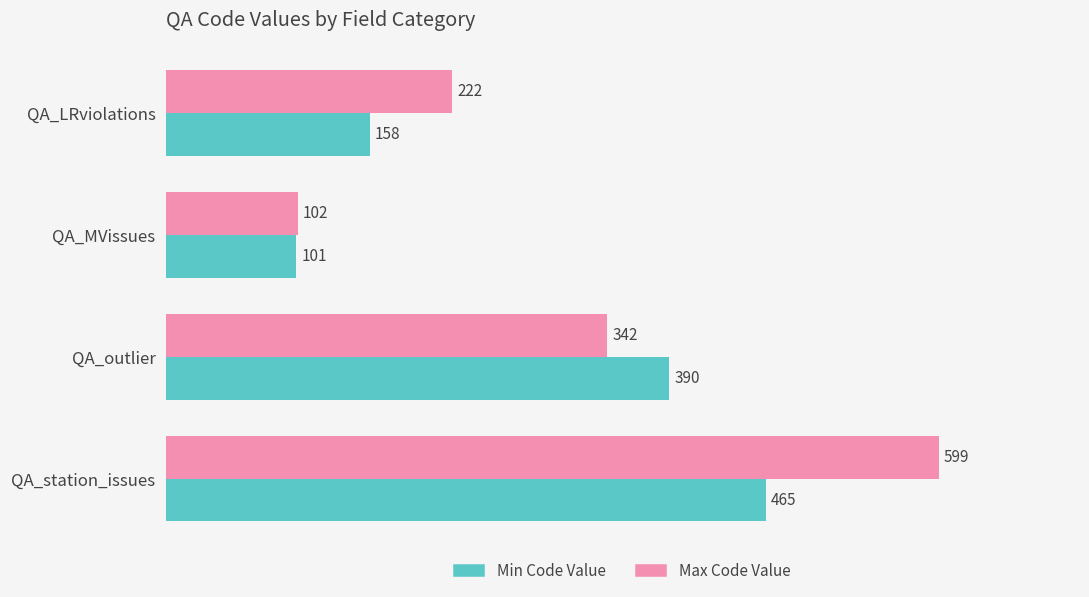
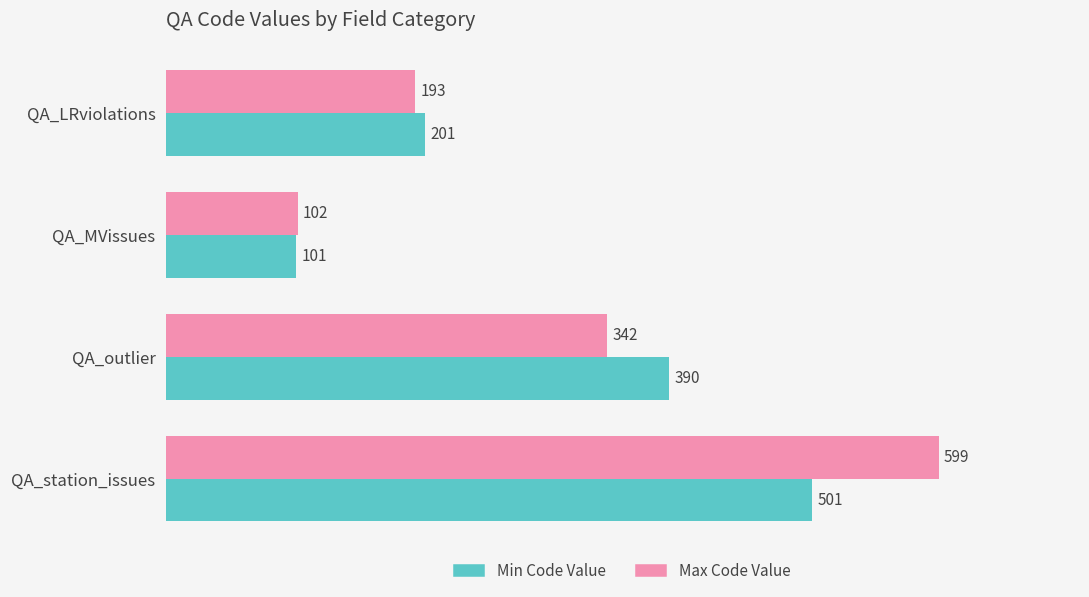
Max Code Value, QA_LRviolations: 222 -> 193
Min Code Value, QA_LRviolations: 158 -> 201
Min Code Value, QA_station_issues: 465 -> 501
